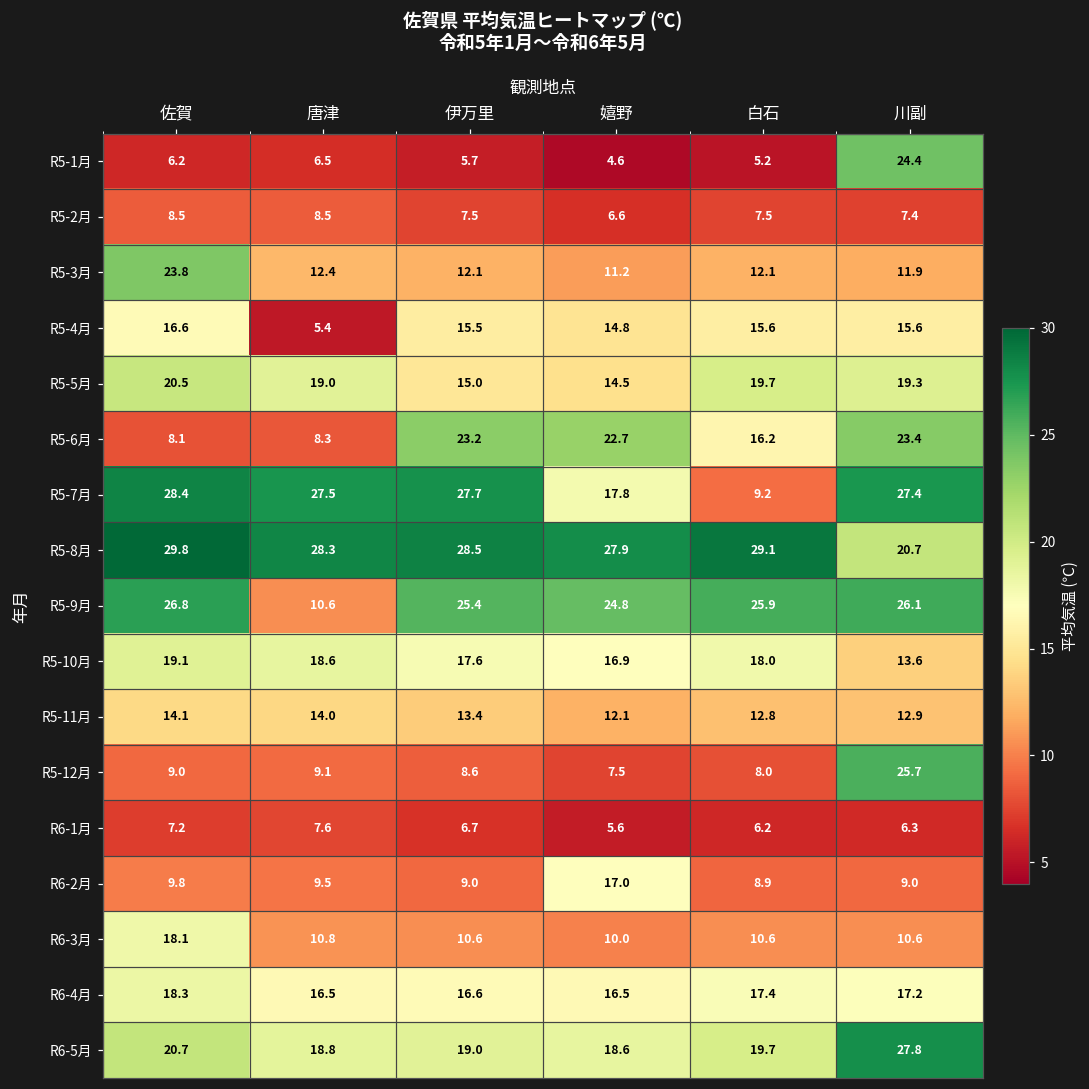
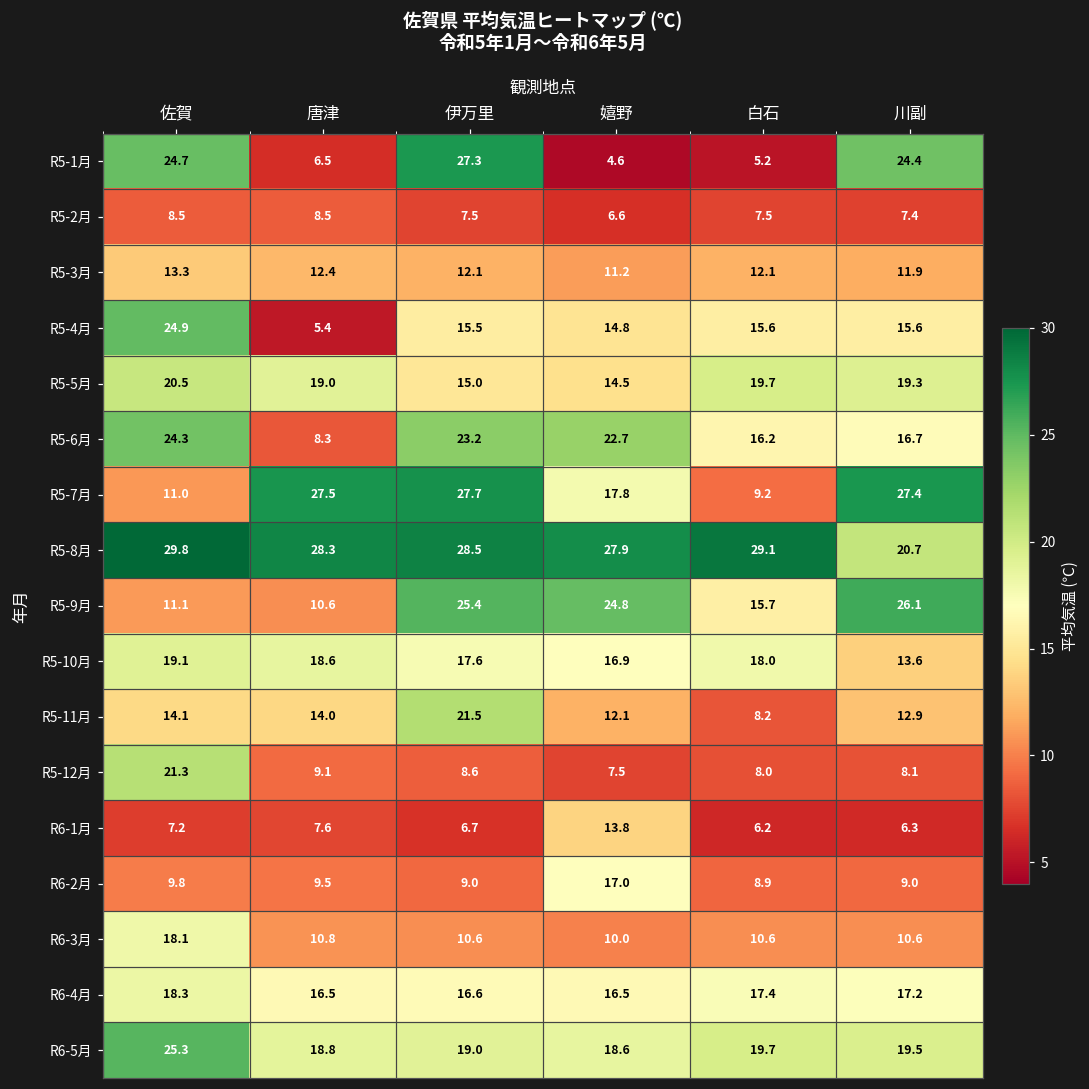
R5-1月, 佐賀: 6.2 -> 24.7
R5-1月, 伊万里: 5.7 -> 27.3
R5-3月, 佐賀: 23.8 -> 13.3
R5-4月, 佐賀: 16.6 -> 24.9
R5-6月, 佐賀: 8.1 -> 24.3
R5-6月, 川副: 23.4 -> 16.7
R5-7月, 佐賀: 28.4 -> 11.0
R5-9月, 佐賀: 26.8 -> 11.1
R5-9月, 白石: 25.9 -> 15.7
R5-11月, 伊万里: 13.4 -> 21.5
R5-11月, 白石: 12.8 -> 8.2
R5-12月, 佐賀: 9.0 -> 21.3
R5-12月, 川副: 25.7 -> 8.1
R6-1月, 嬉野: 5.6 -> 13.8
R6-5月, 佐賀: 20.7 -> 25.3
R6-5月, 川副: 27.8 -> 19.5
